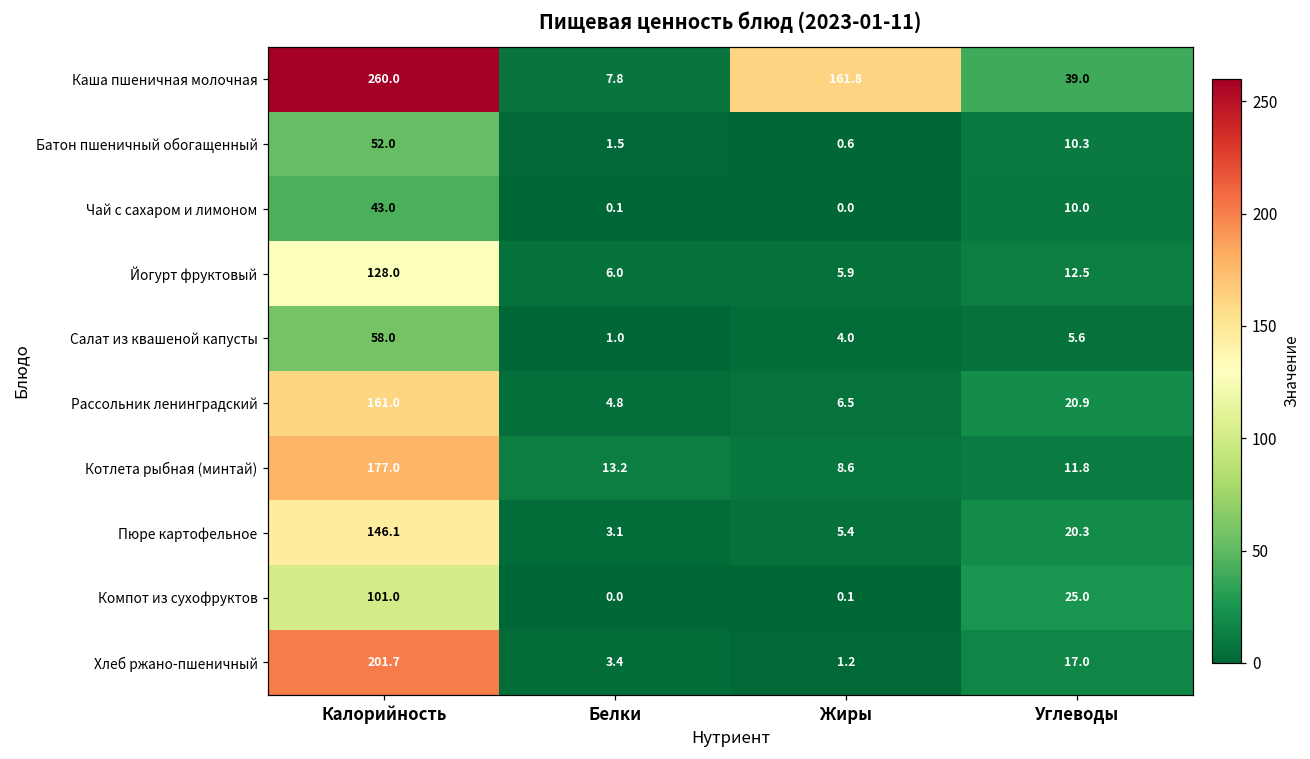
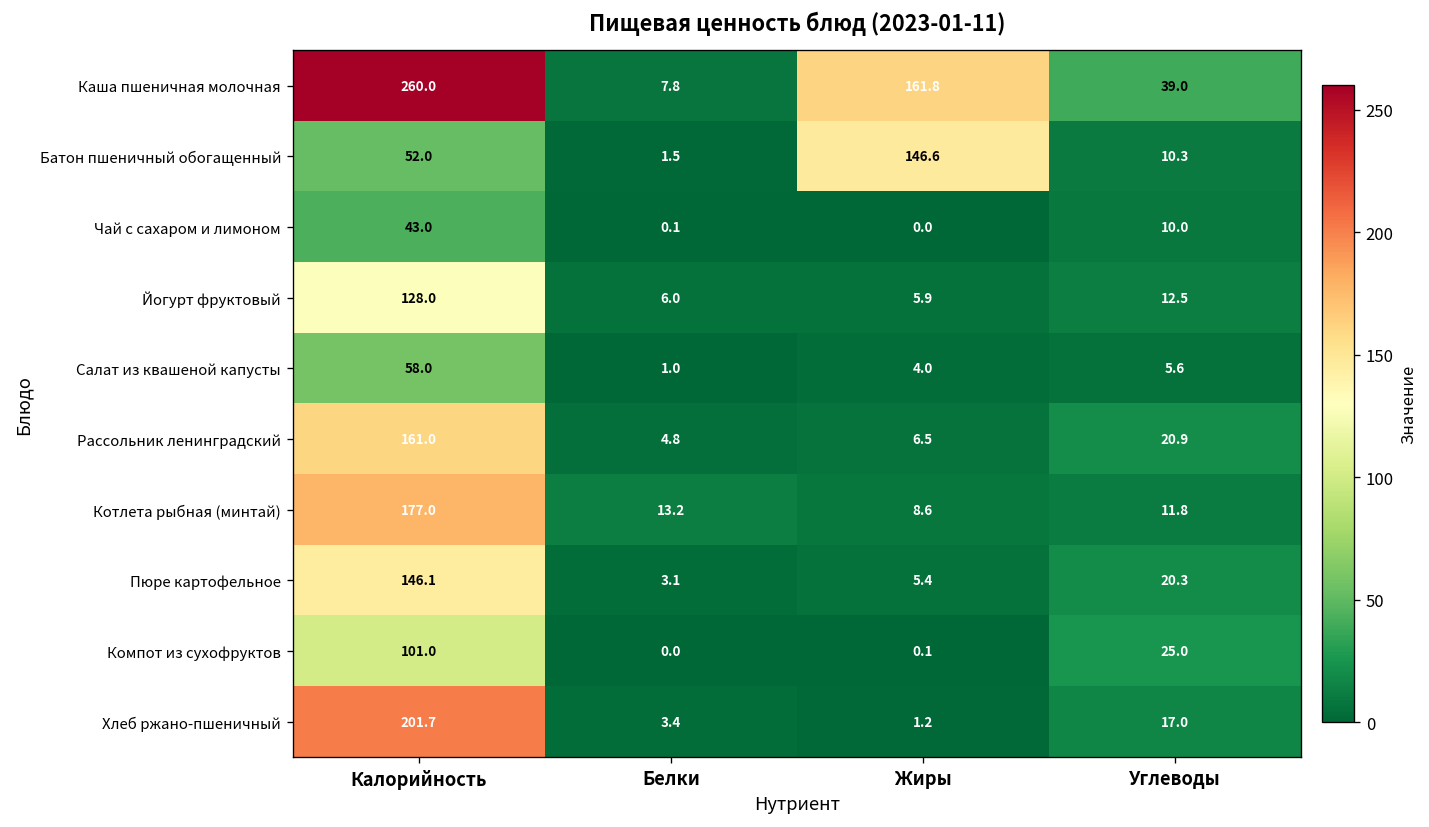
Батон пшеничный обогащенный, Жиры: 0.6 -> 146.6
